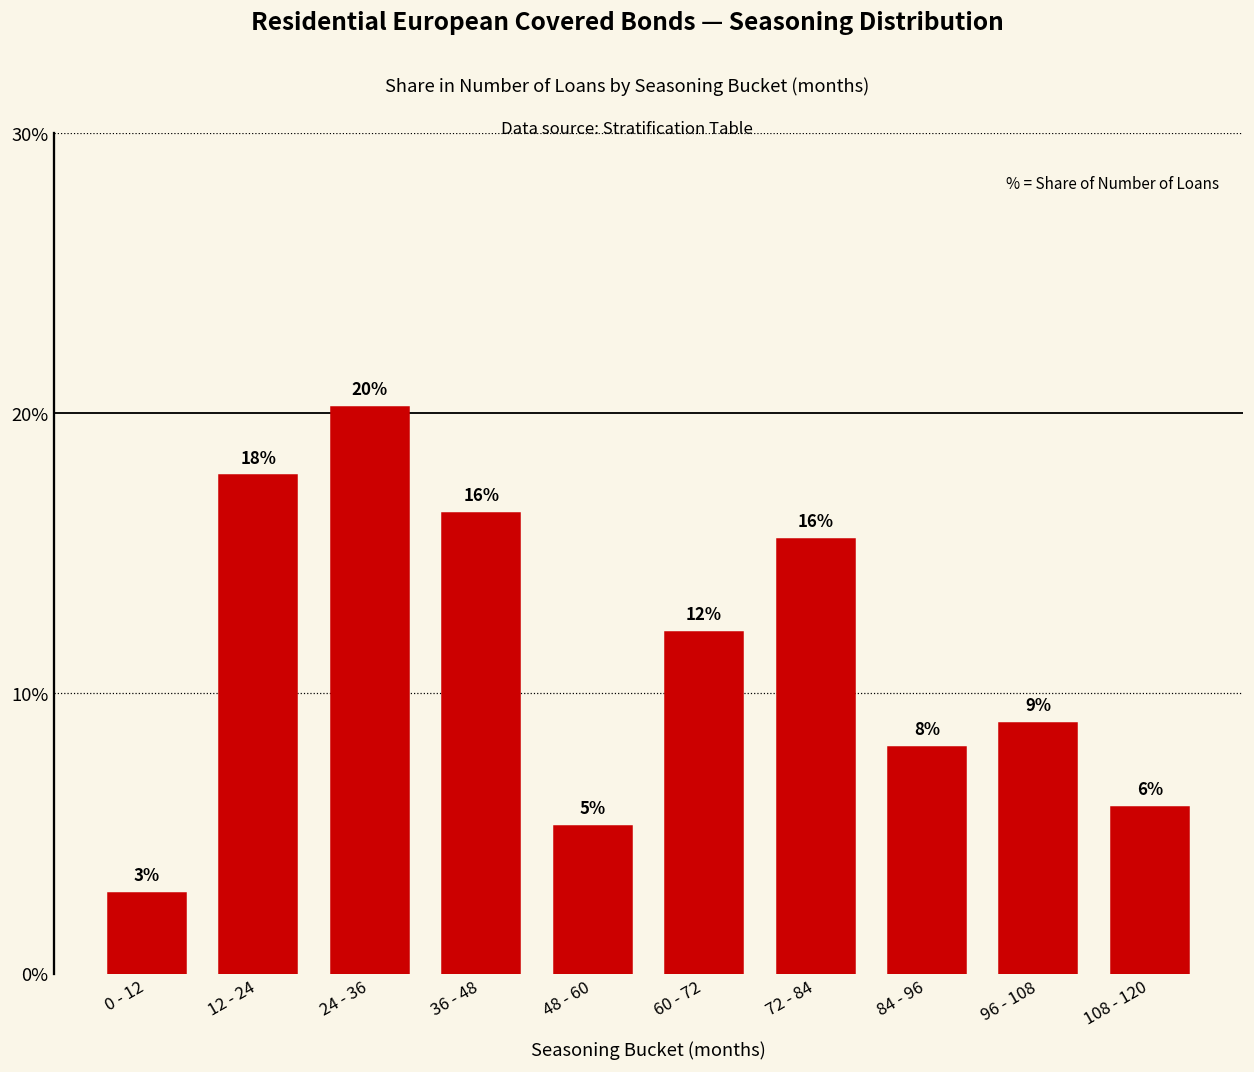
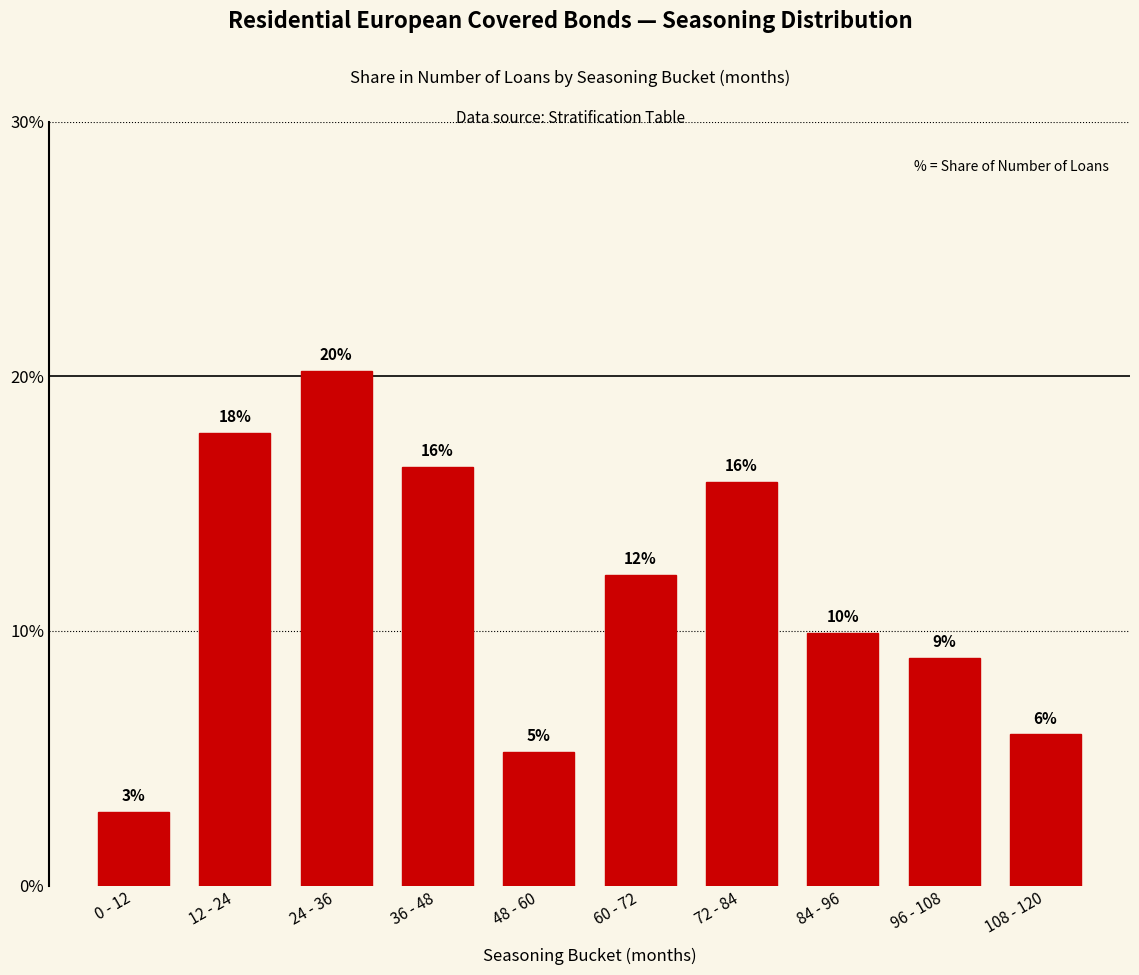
72 - 84: 15.5% -> 15.8%
84 - 96: 8% -> 10%
